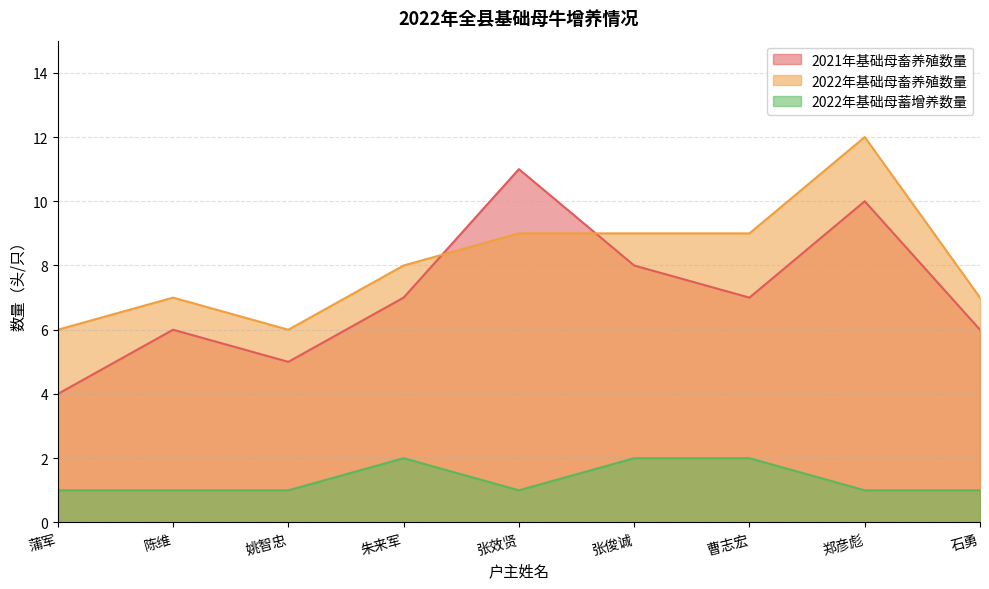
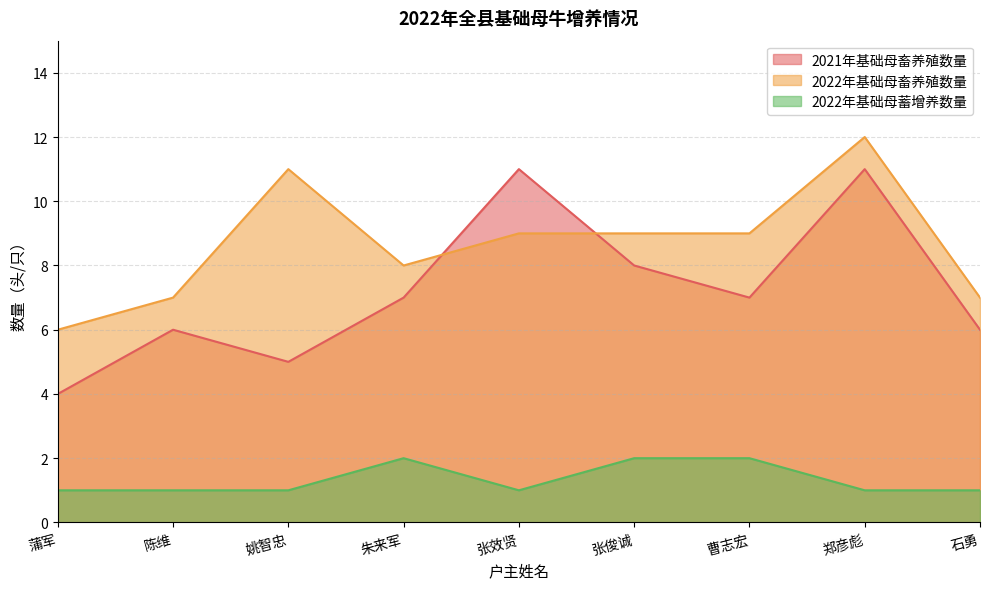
2022年基础母畜养殖数量, 姚智忠: 6 -> 11
2021年基础母畜养殖数量, 郑彦彪: 10 -> 11
